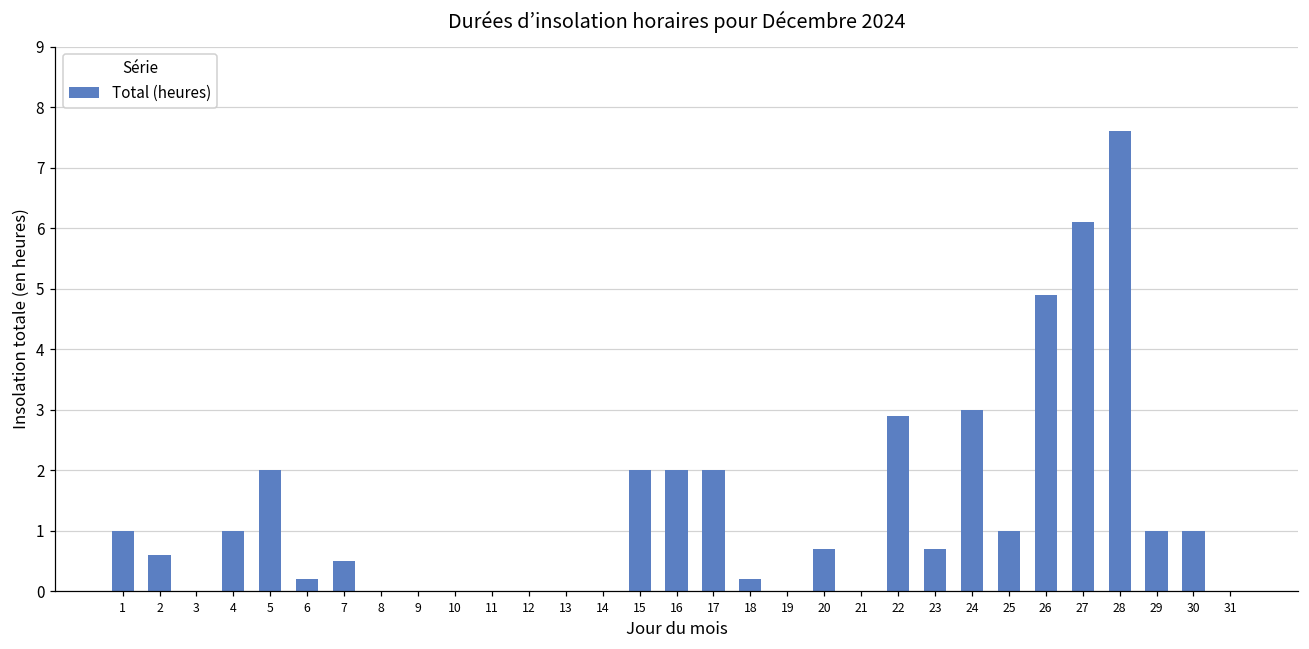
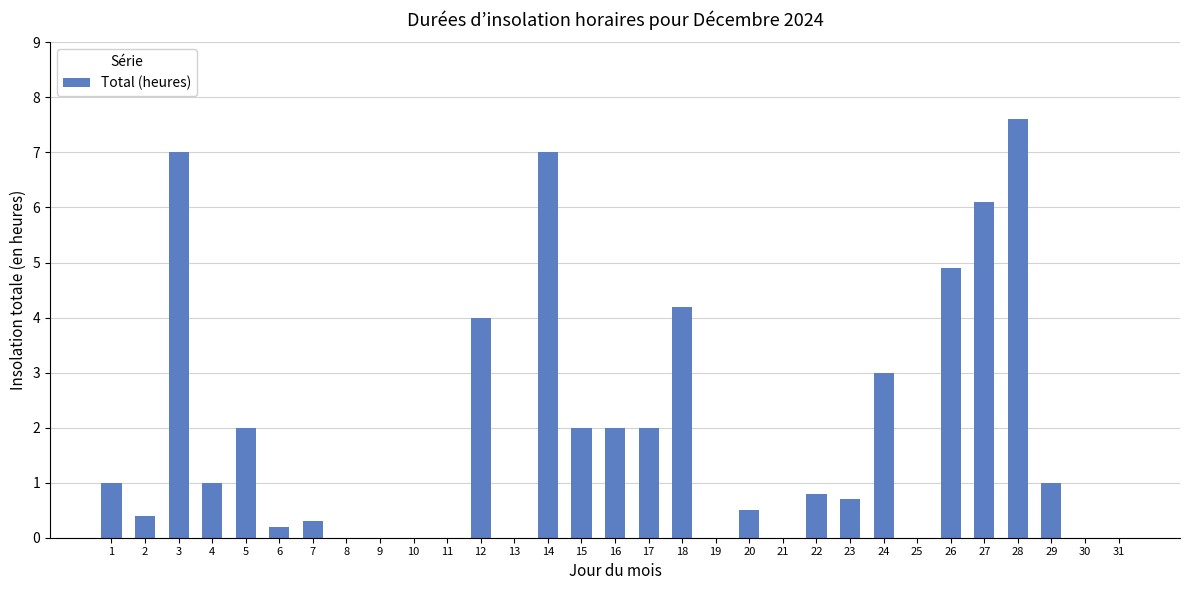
2: 0.6 -> 0.4
3: 0 -> 7
7: 0.5 -> 0.3
12: 0 -> 4
14: 0 -> 7
18: 0.2 -> 4.2
20: 0.7 -> 0.5
22: 2.9 -> 0.8
25: 1 -> 0
30: 1 -> 0
